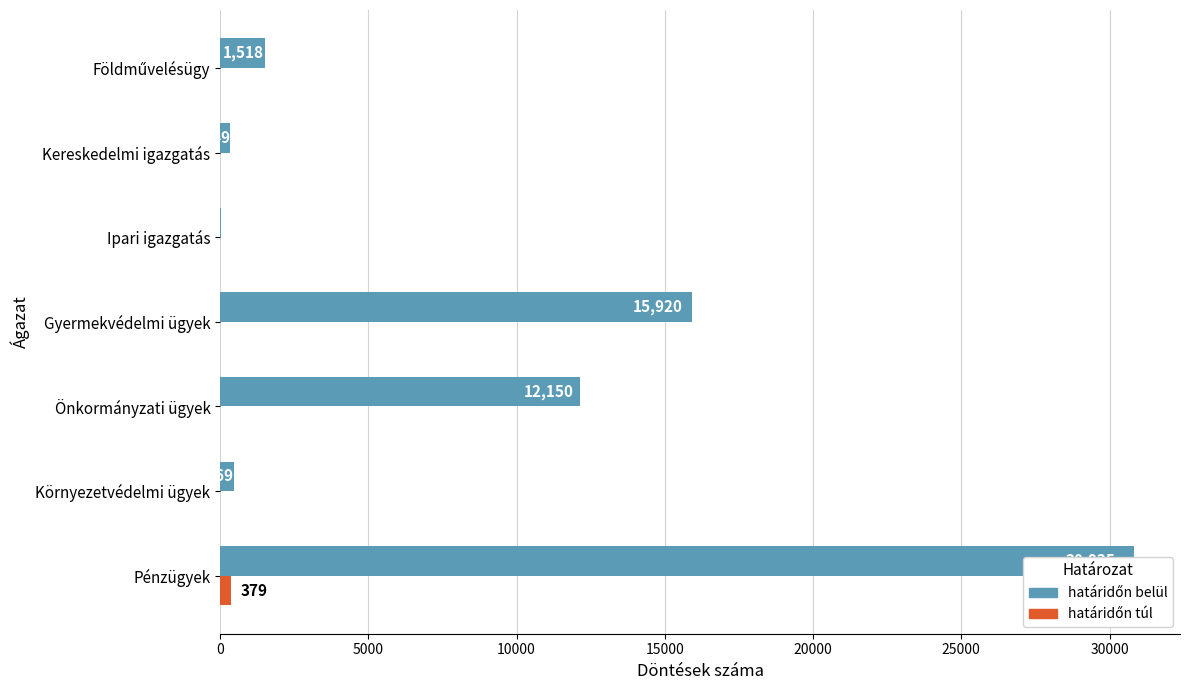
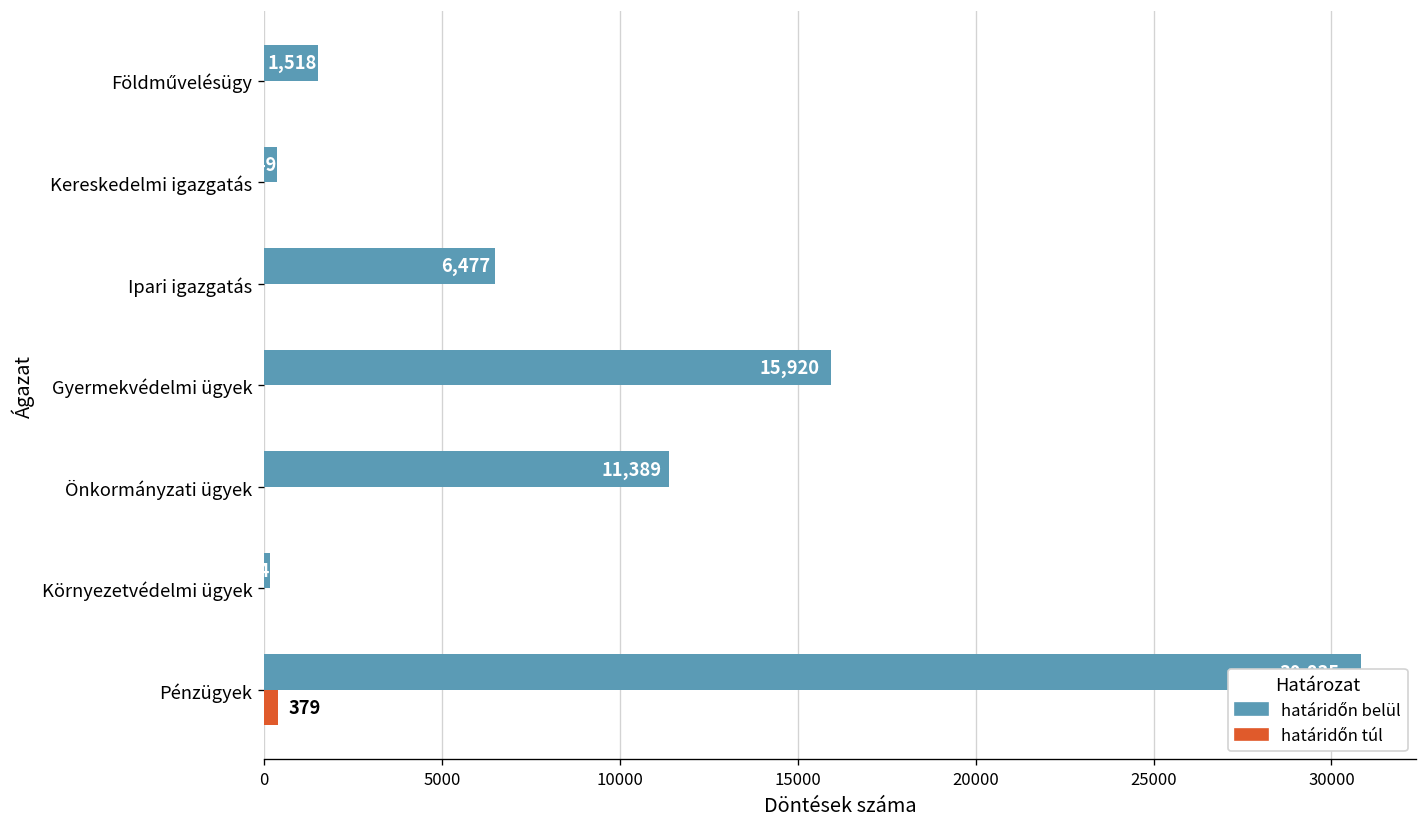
határidőn belül, Ipari igazgatás: 0 -> 6500
határidőn belül, Önkormányzati ügyek: 12,150 -> 11,389
határidőn belül, Környezetvédelmi ügyek: 500 -> 200
